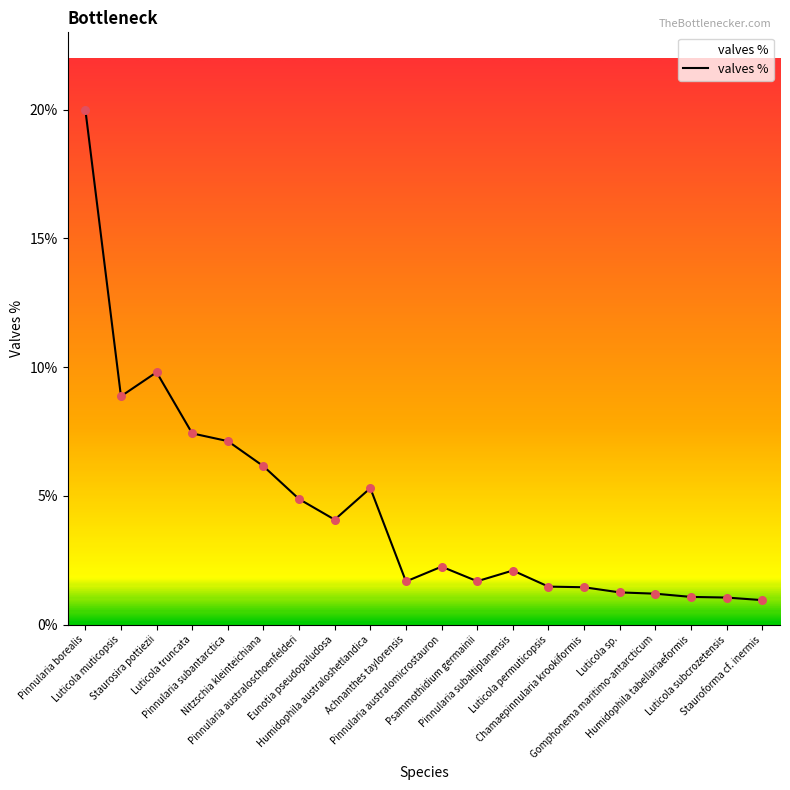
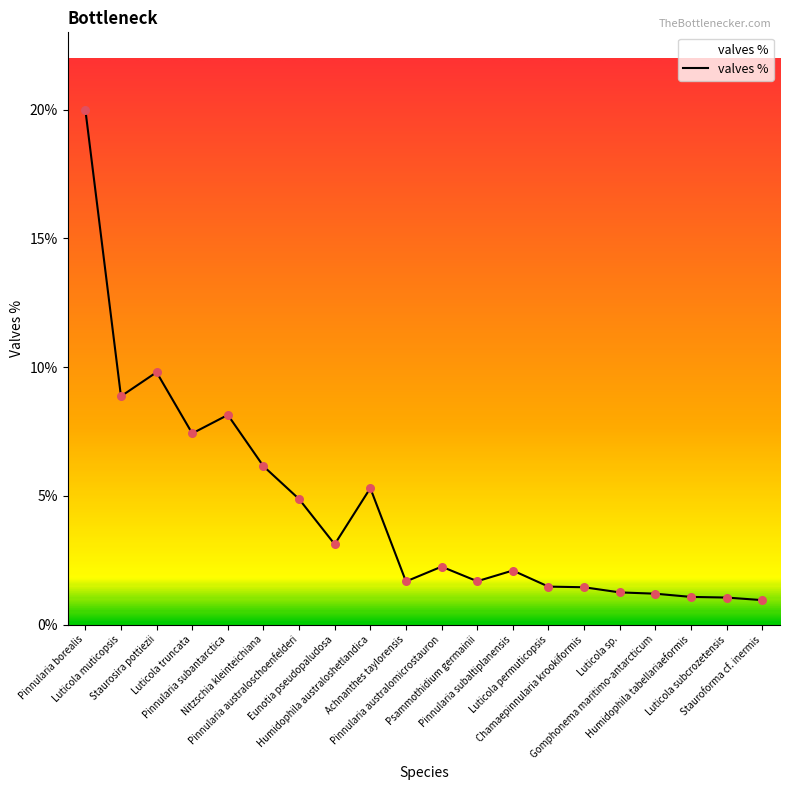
Pinnularia subantarctica: 7.1% -> 8.1%
Eunotia pseudopaludosa: 4.1% -> 3.1%
